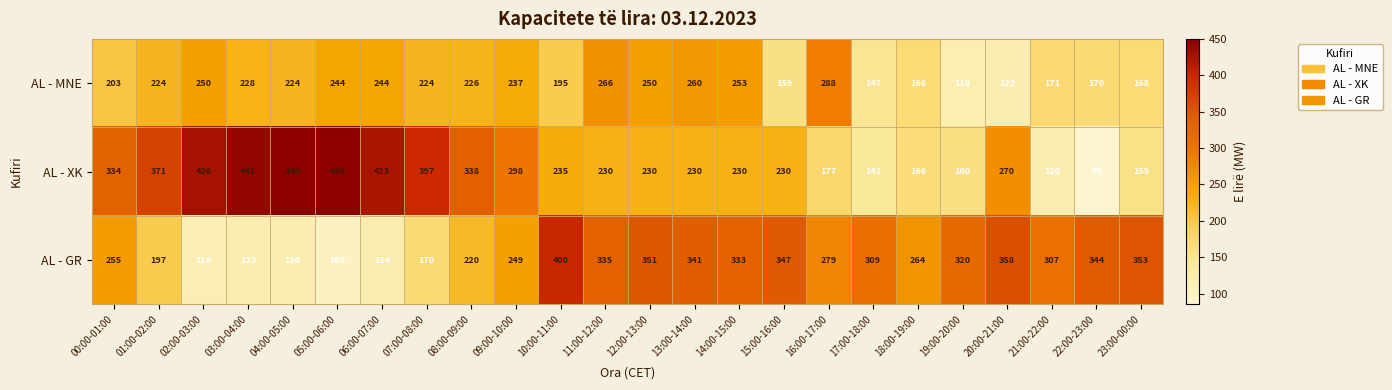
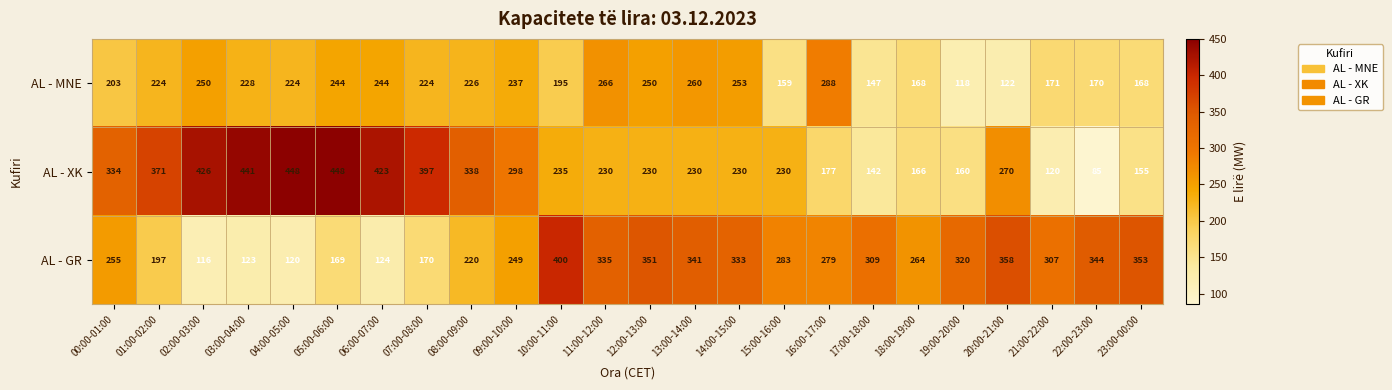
AL - GR, 05:00-06:00: 100 -> 169
AL - GR, 15:00-16:00: 347 -> 283
